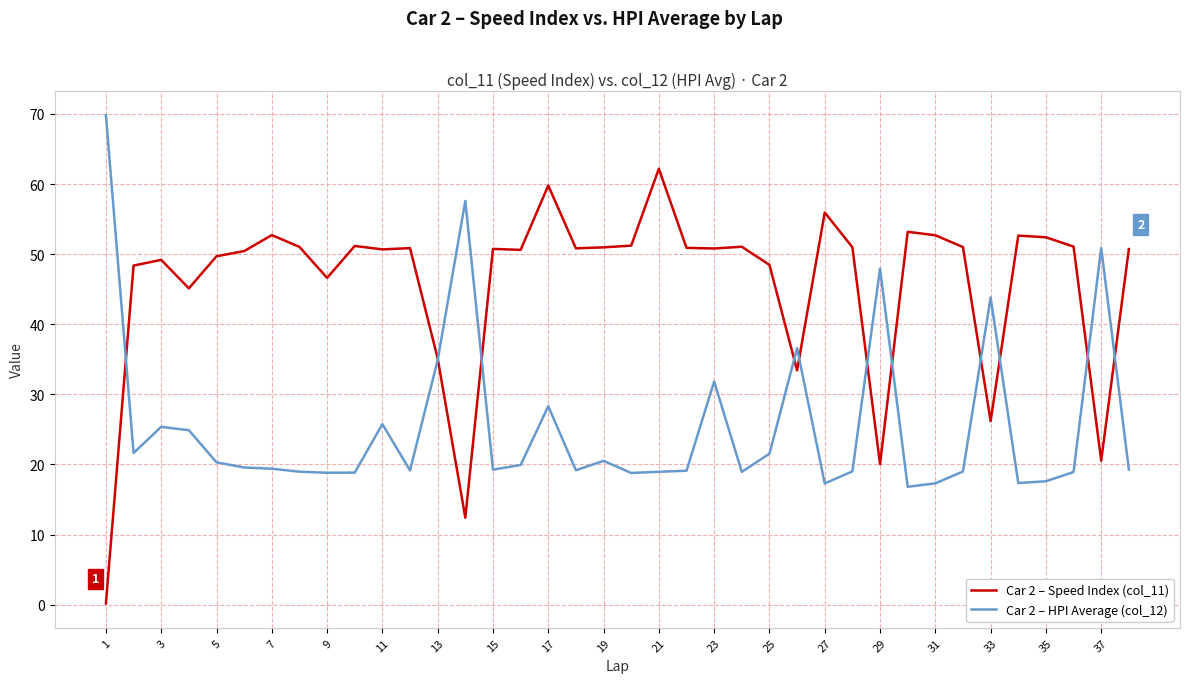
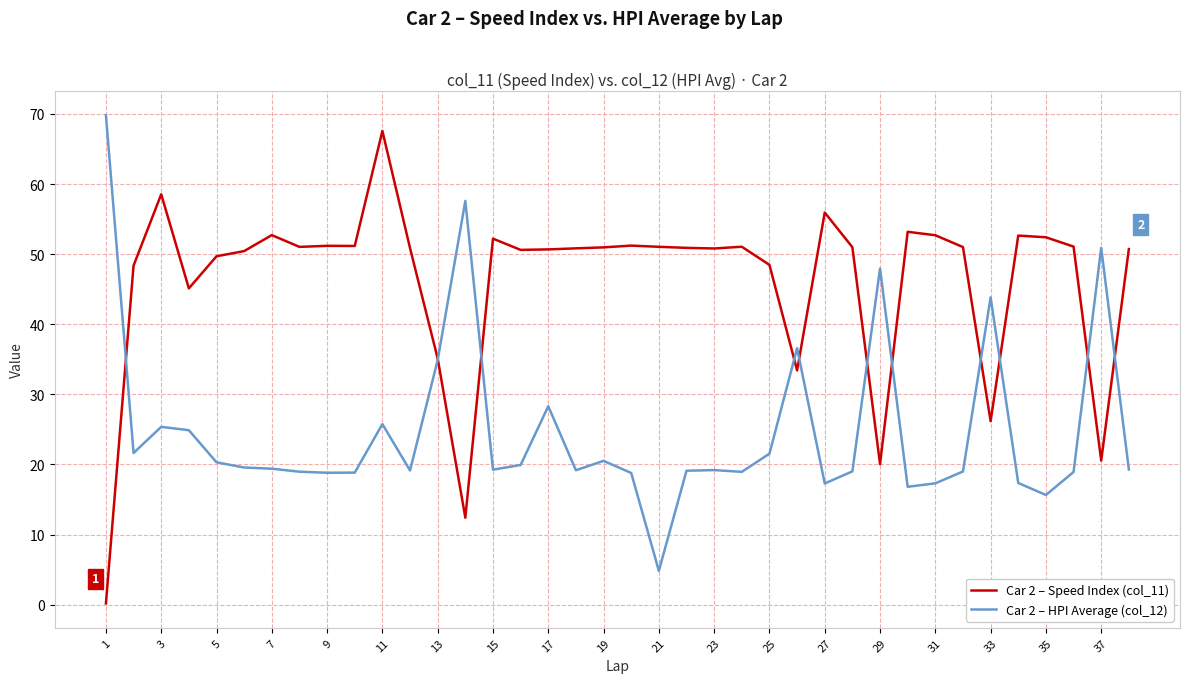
Car 2 – Speed Index (col_11), 3: 49 -> 59
Car 2 – Speed Index (col_11), 9: 47 -> 51
Car 2 – Speed Index (col_11), 11: 51 -> 68
Car 2 – Speed Index (col_11), 15: 51 -> 52
Car 2 – Speed Index (col_11), 17: 60 -> 51
Car 2 – Speed Index (col_11), 21: 62 -> 51
Car 2 – HPI Average (col_12), 21: 19 -> 5
Car 2 – HPI Average (col_12), 23: 32 -> 19
Car 2 – HPI Average (col_12), 35: 18 -> 16
